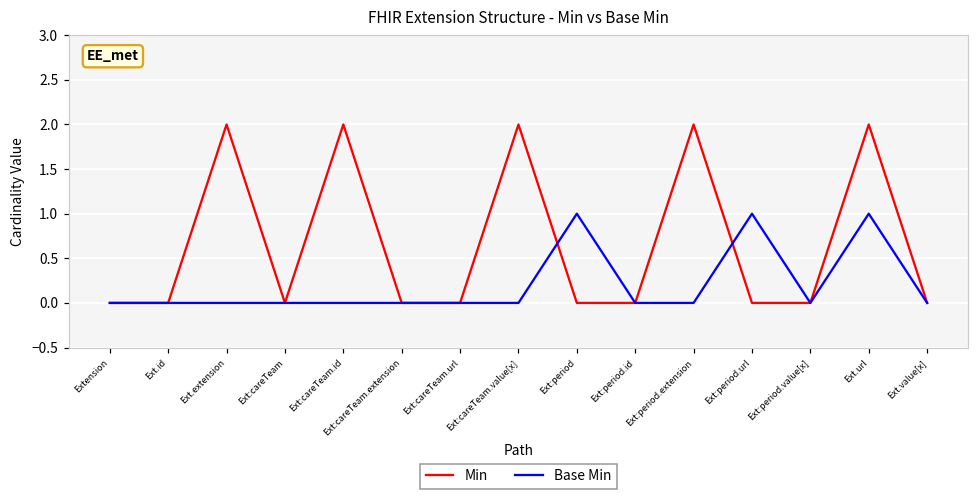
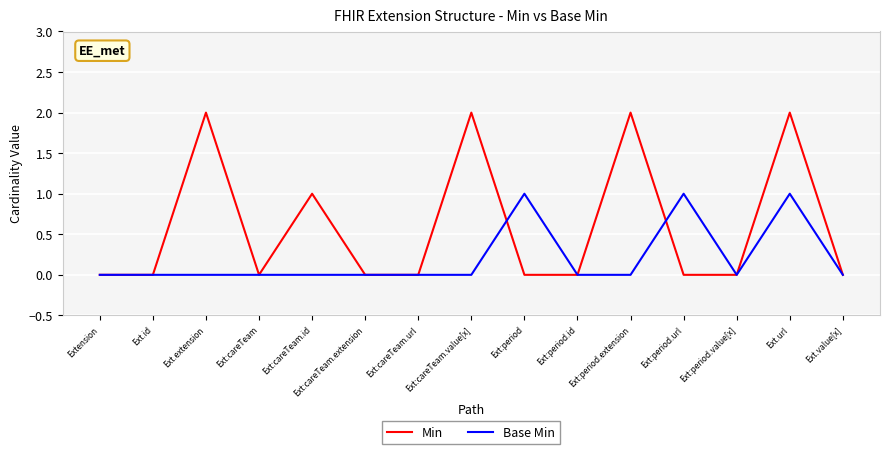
Min, Ext:careTeam.id: 2 -> 1
